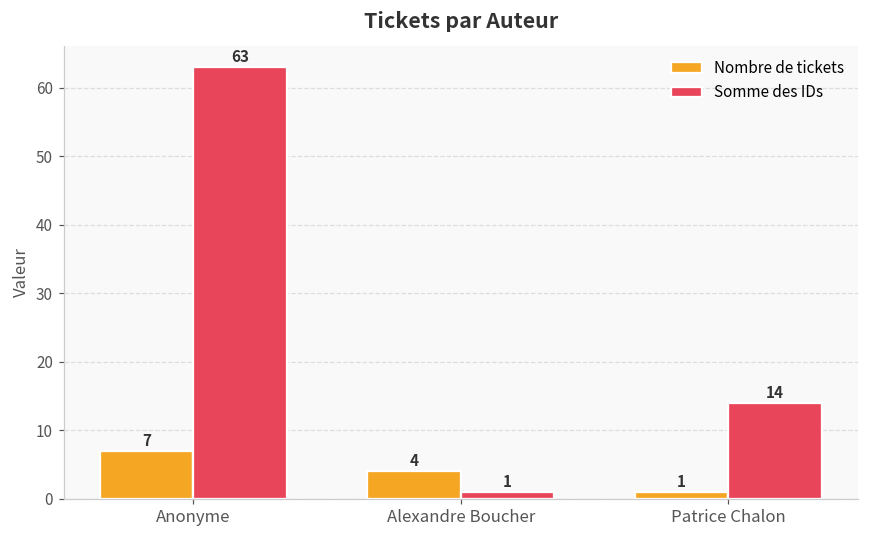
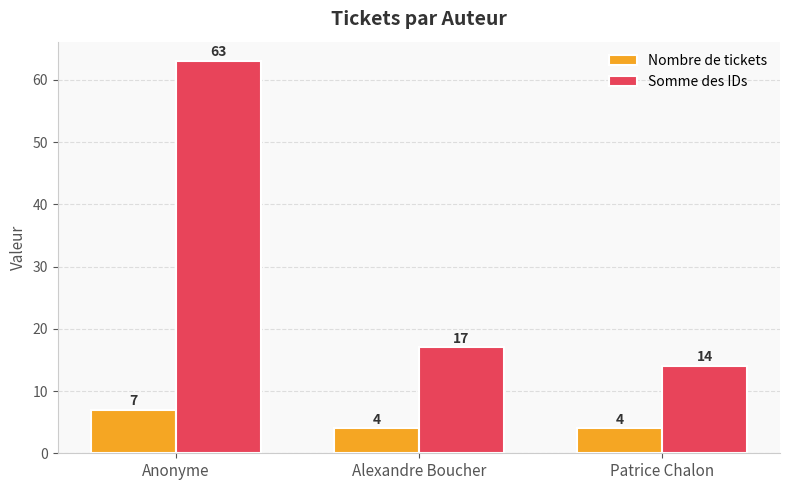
Somme des IDs, Alexandre Boucher: 1 -> 17
Nombre de tickets, Patrice Chalon: 1 -> 4
